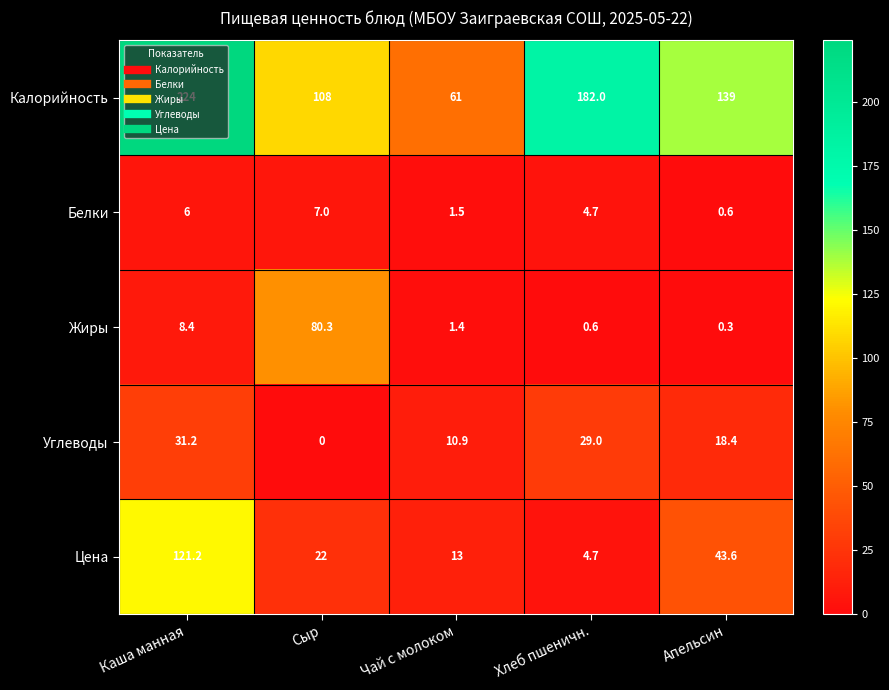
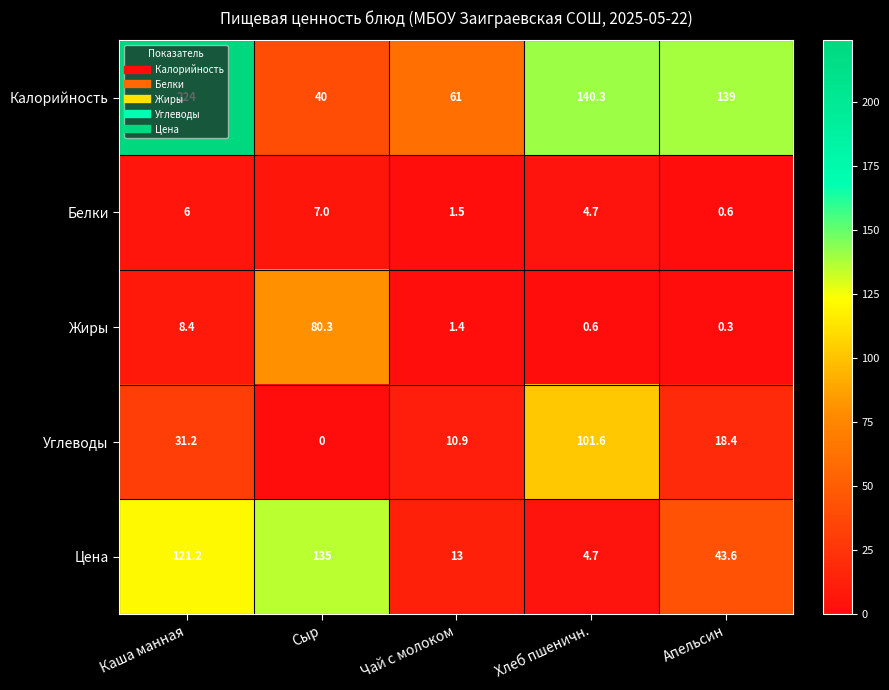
Калорийность, Сыр: 108 -> 40
Калорийность, Хлеб пшеничн.: 182.0 -> 140.3
Углеводы, Хлеб пшеничн.: 29.0 -> 101.6
Цена, Сыр: 22 -> 135
